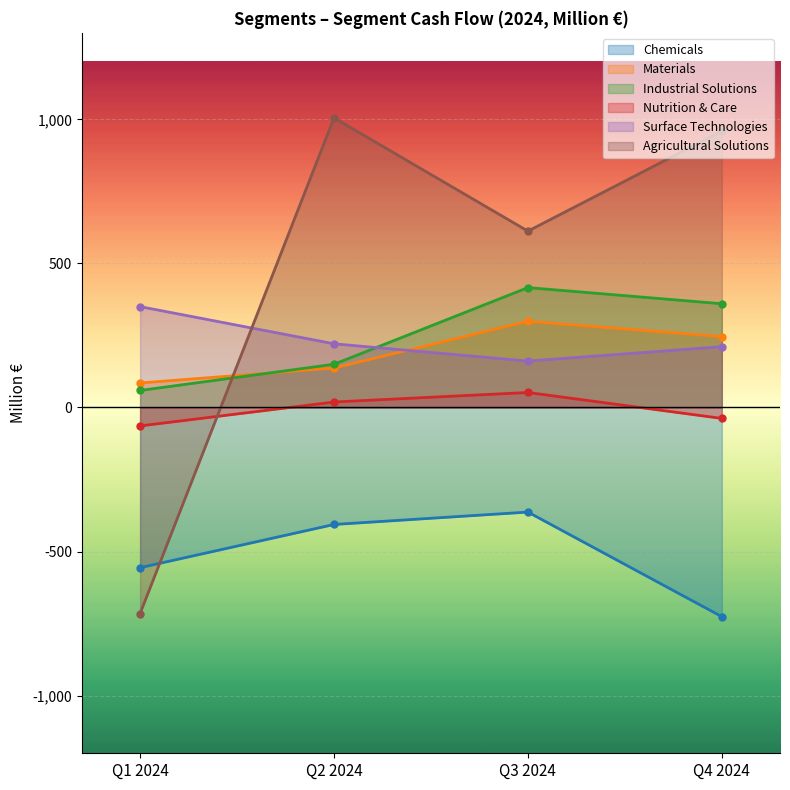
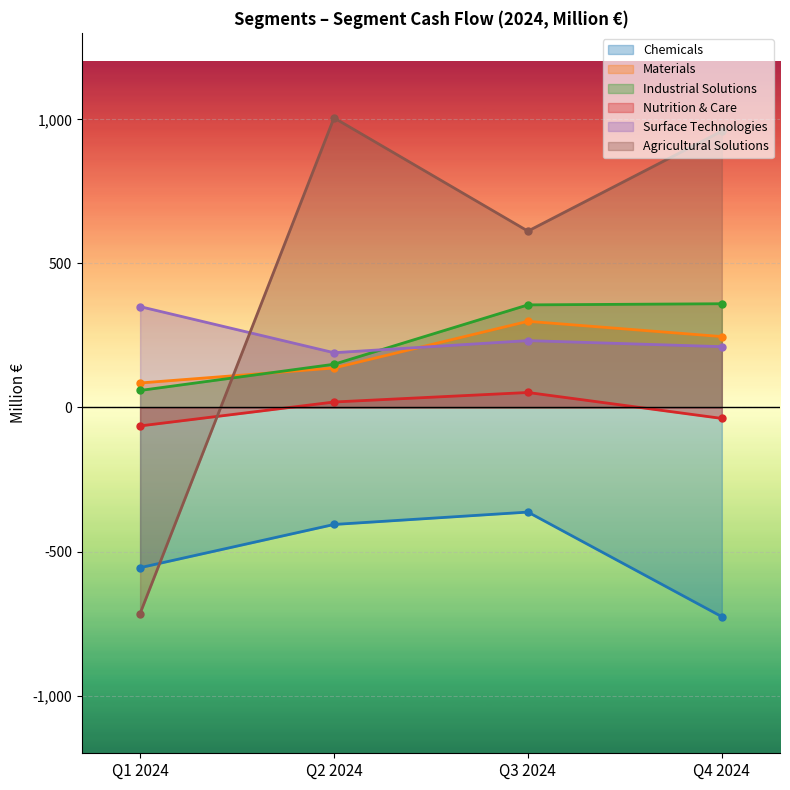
Surface Technologies, Q2 2024: 220 -> 190
Industrial Solutions, Q3 2024: 420 -> 360
Surface Technologies, Q3 2024: 160 -> 230
